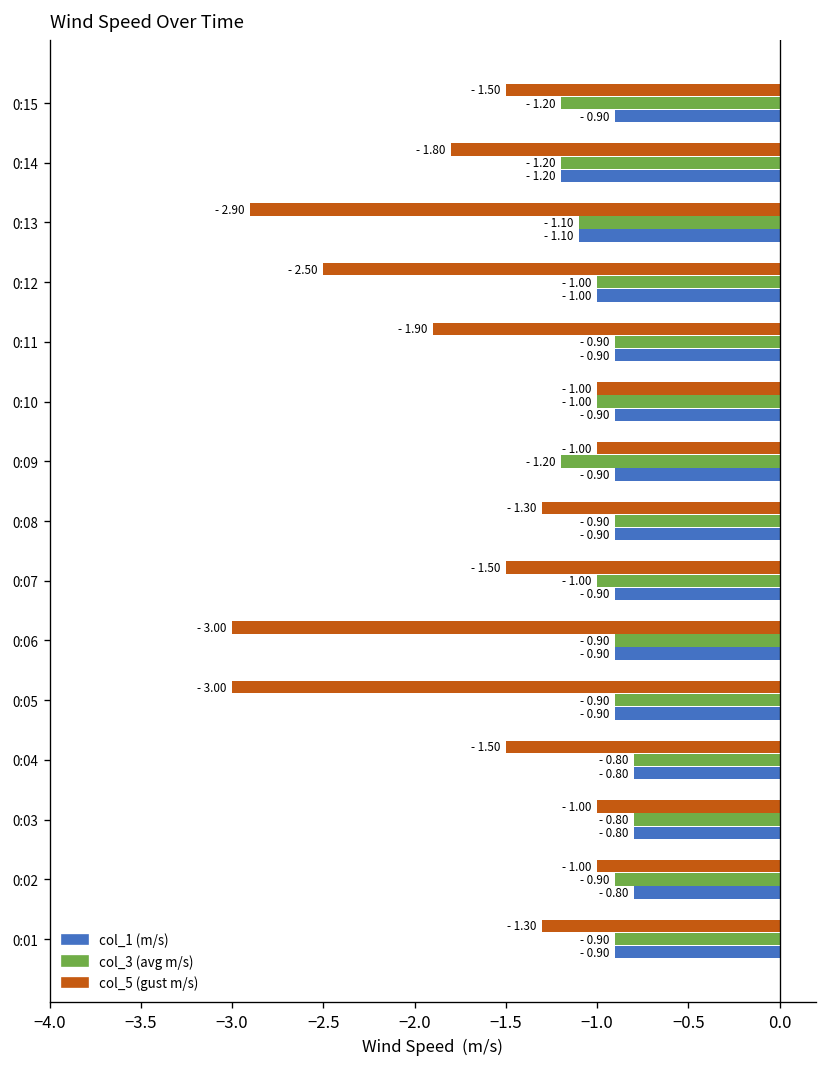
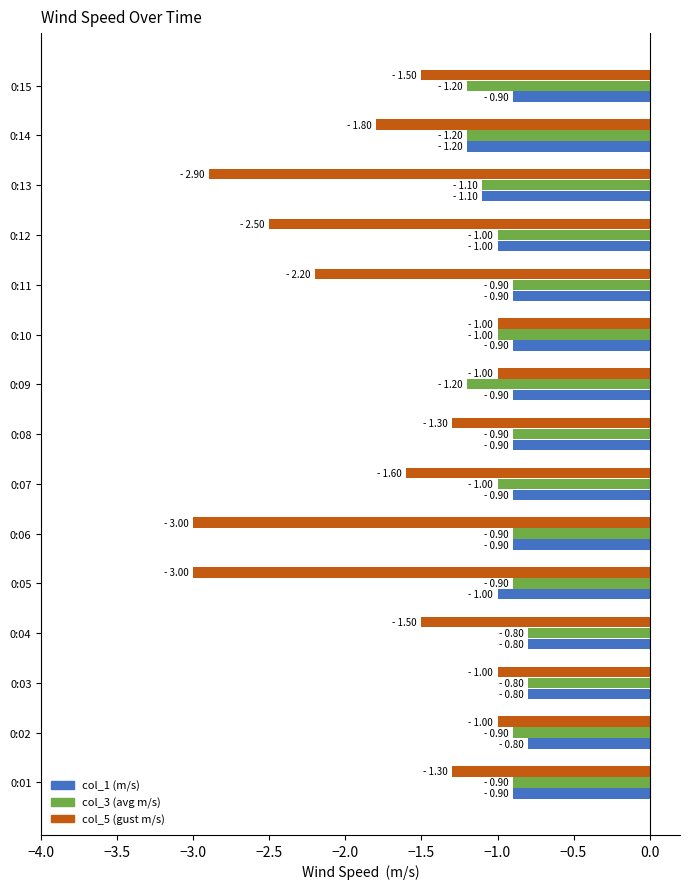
col_5 (gust m/s), 0:11: 1.90 -> 2.20
col_5 (gust m/s), 0:07: 1.50 -> 1.60
col_1 (m/s), 0:05: 0.90 -> 1.00
